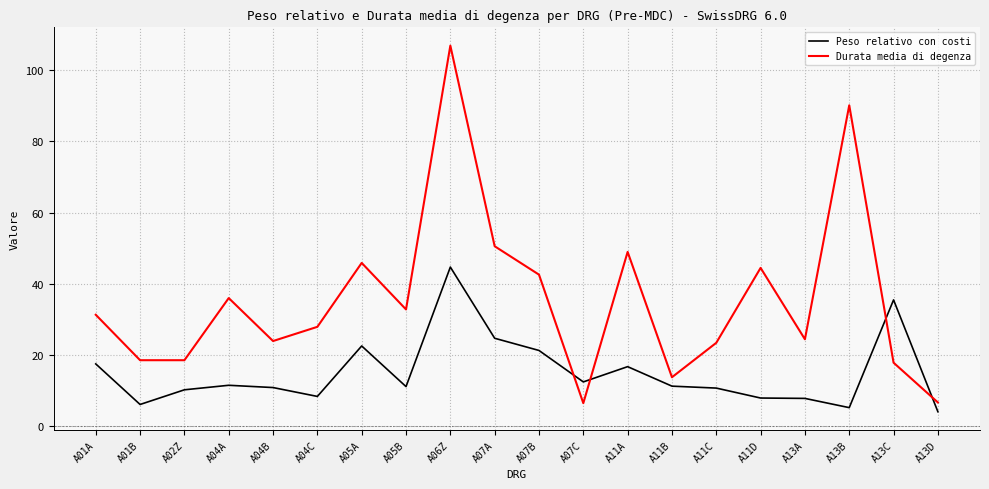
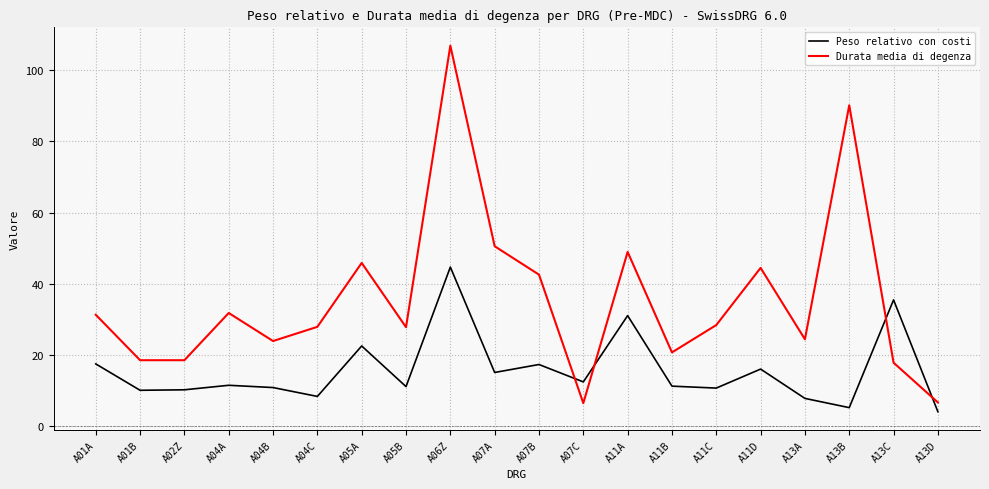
Peso relativo con costi, A01B: 6 -> 10
Durata media di degenza, A04A: 36 -> 32
Durata media di degenza, A05B: 33 -> 28
Peso relativo con costi, A07A: 25 -> 15
Peso relativo con costi, A07B: 21 -> 17
Peso relativo con costi, A11A: 17 -> 31
Durata media di degenza, A11B: 14 -> 21
Durata media di degenza, A11C: 23 -> 28
Peso relativo con costi, A11D: 8 -> 16
